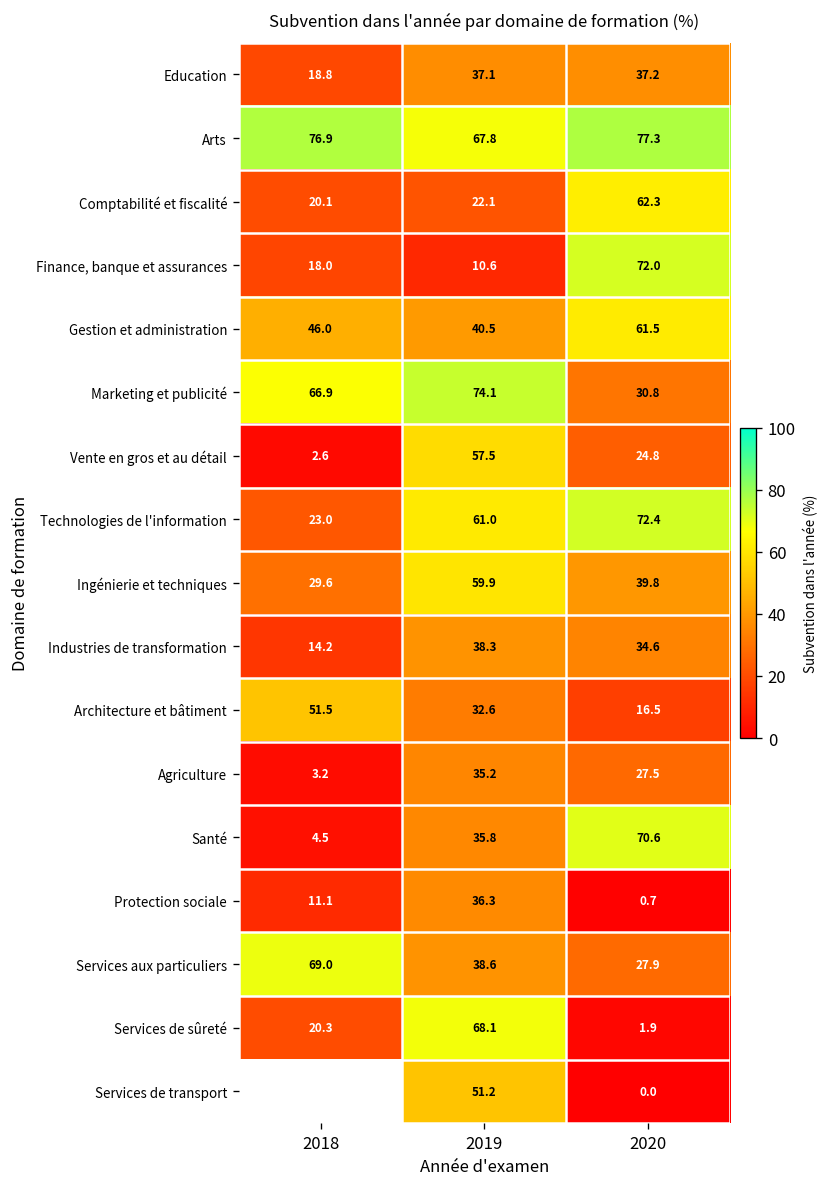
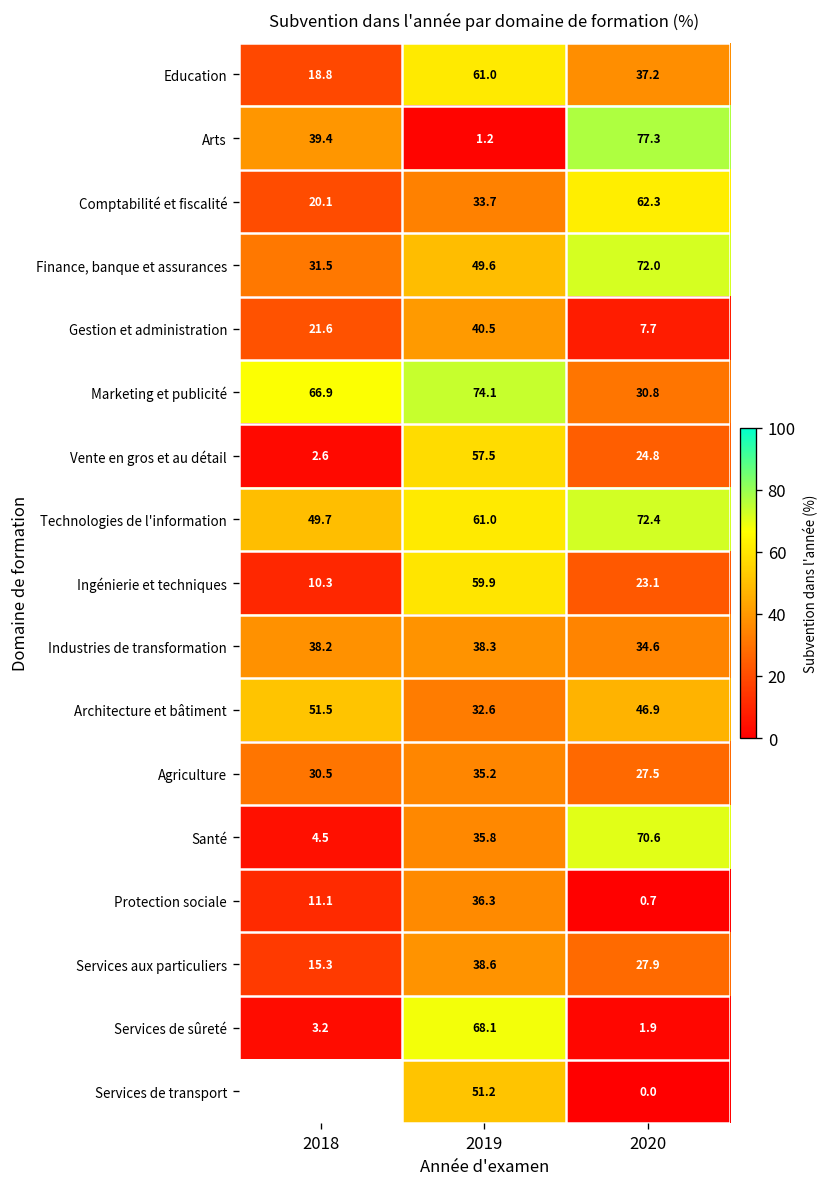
Education, 2019: 37.1 -> 61.0
Arts, 2018: 76.9 -> 39.4
Arts, 2019: 67.8 -> 1.2
Comptabilité et fiscalité, 2019: 22.1 -> 33.7
Finance, banque et assurances, 2018: 18.0 -> 31.5
Finance, banque et assurances, 2019: 10.6 -> 49.6
Gestion et administration, 2018: 46.0 -> 21.6
Gestion et administration, 2020: 61.5 -> 7.7
Technologies de l'information, 2018: 23.0 -> 49.7
Ingénierie et techniques, 2018: 29.6 -> 10.3
Ingénierie et techniques, 2020: 39.8 -> 23.1
Industries de transformation, 2018: 14.2 -> 38.2
Architecture et bâtiment, 2020: 16.5 -> 46.9
Agriculture, 2018: 3.2 -> 30.5
Services aux particuliers, 2018: 69.0 -> 15.3
Services de sûreté, 2018: 20.3 -> 3.2
